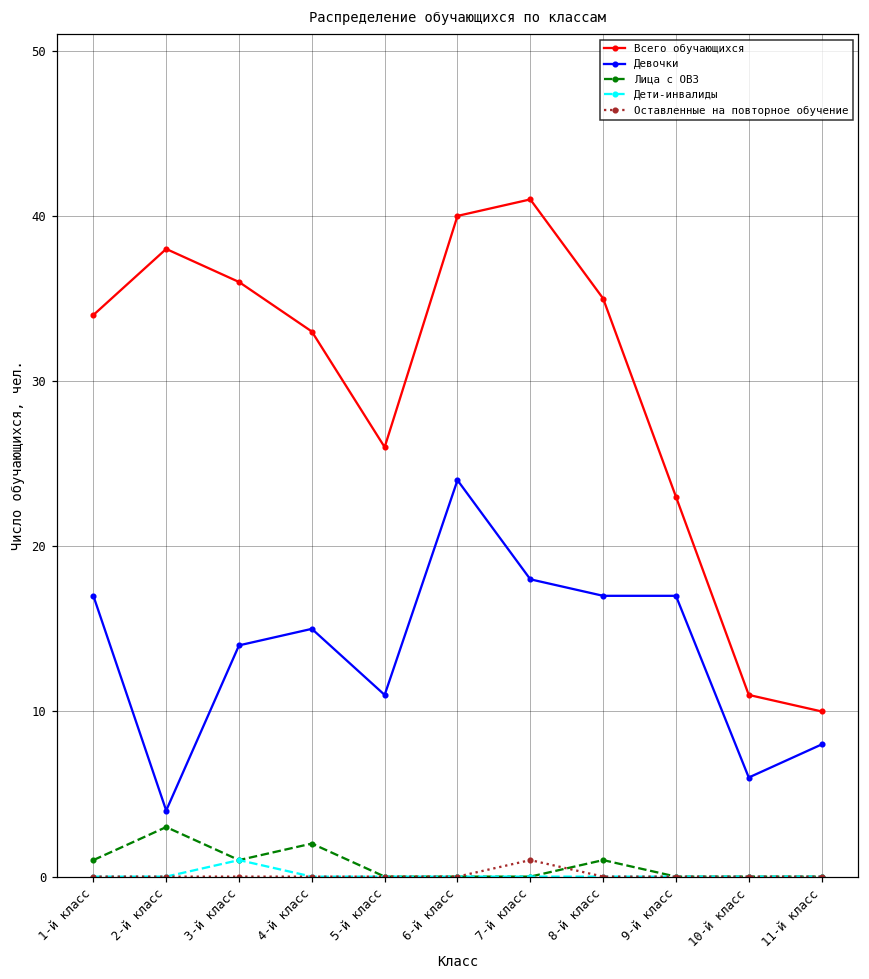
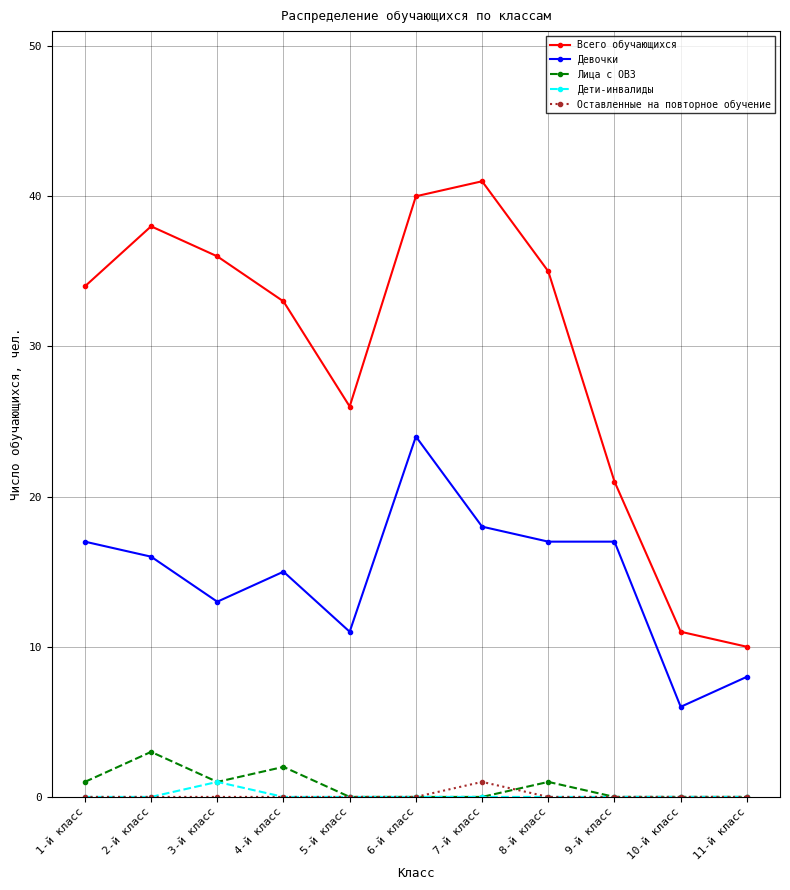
Девочки, 2-й класс: 4 -> 16
Девочки, 3-й класс: 14 -> 13
Всего обучающихся, 9-й класс: 23 -> 21
